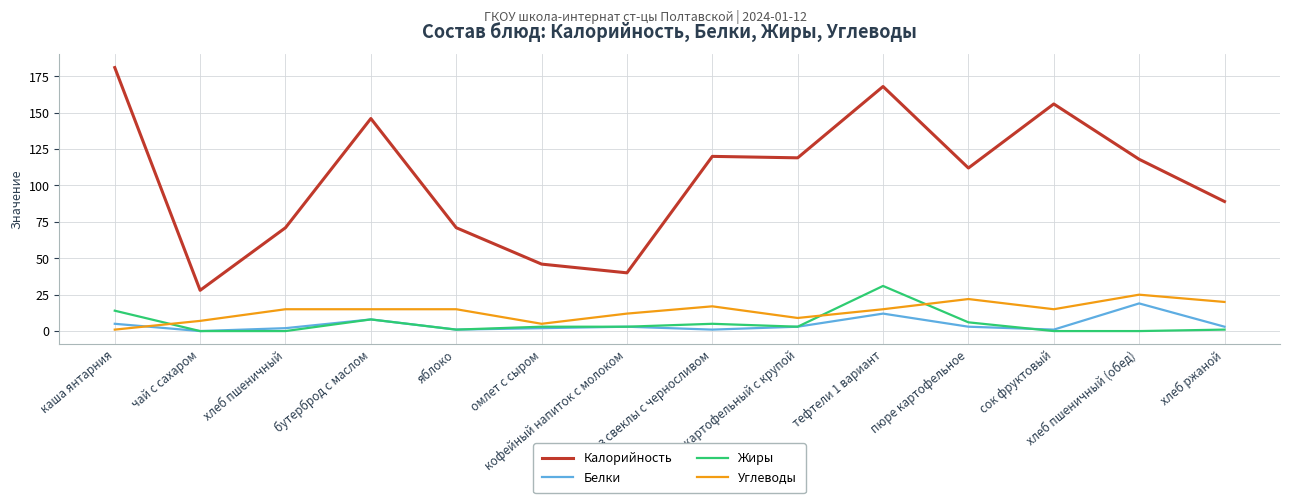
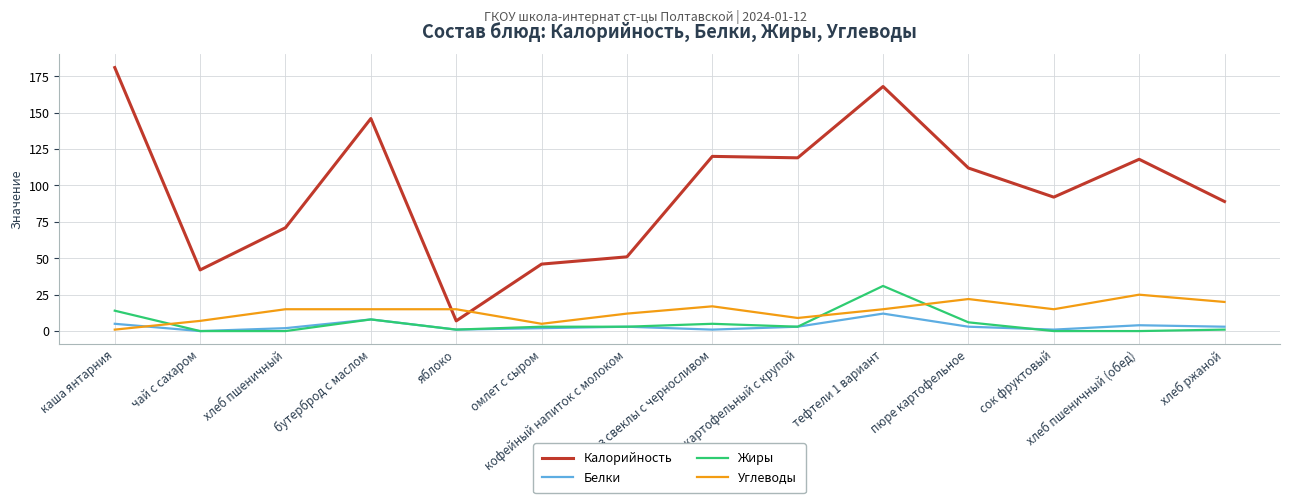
Калорийность, чай с сахаром: 28 -> 42
Калорийность, яблоко: 71 -> 7
Калорийность, кофейный напиток с молоком: 40 -> 51
Калорийность, сок фруктовый: 156 -> 92
Белки, хлеб пшеничный (обед): 19 -> 4
